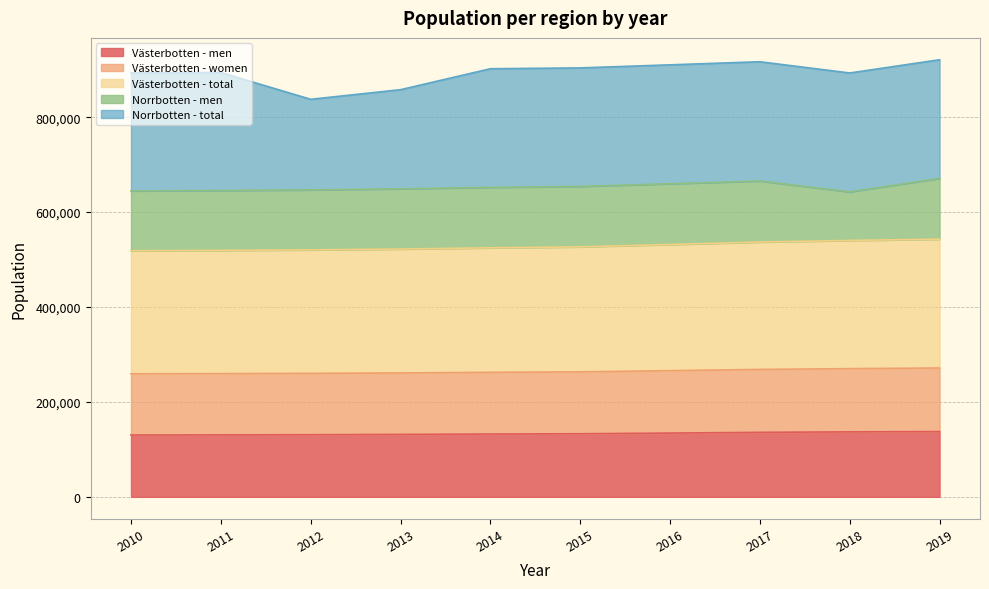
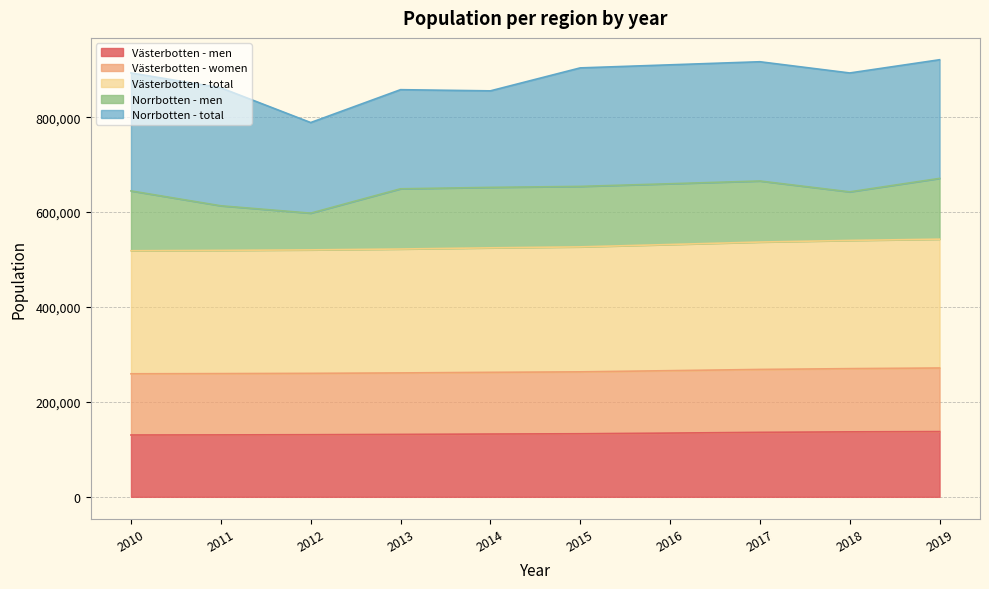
Norrbotten - men, 2011: 130,000 -> 90,000
Norrbotten - men, 2012: 130,000 -> 80,000
Norrbotten - total, 2014: 250,000 -> 200,000
